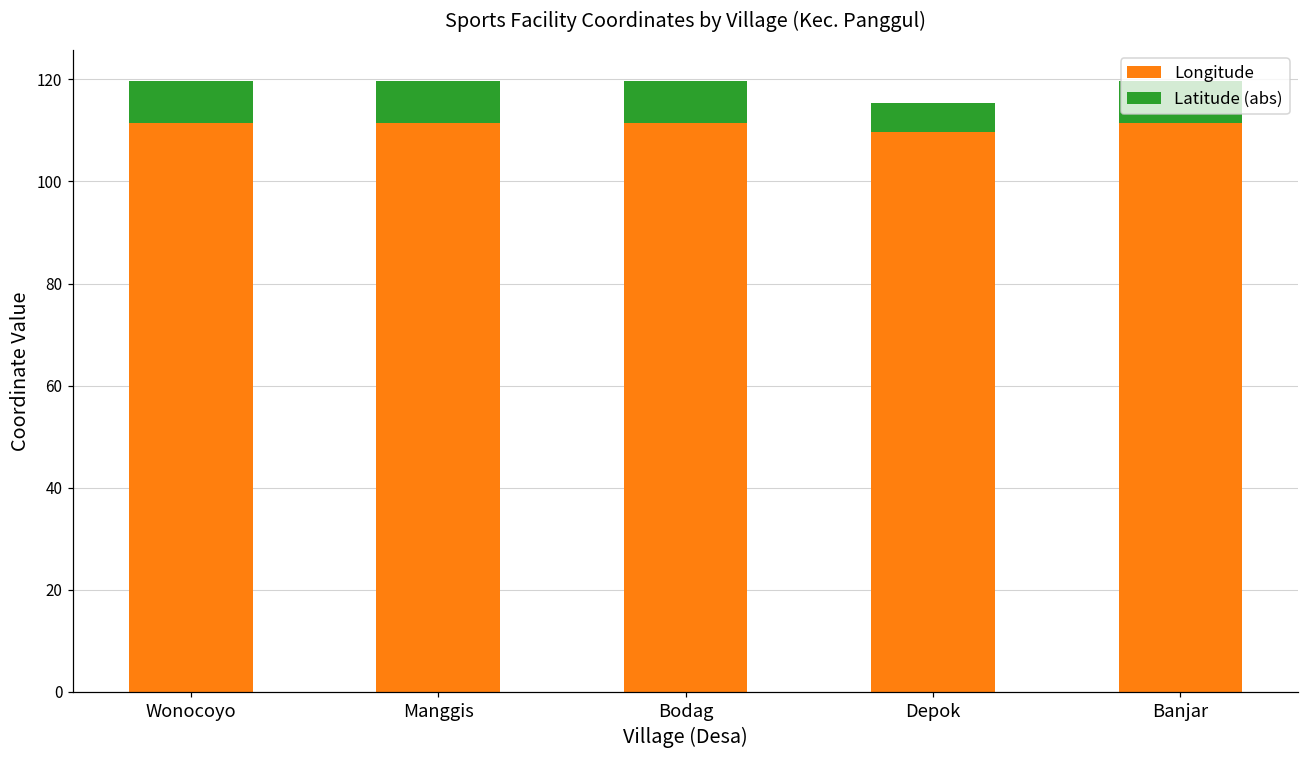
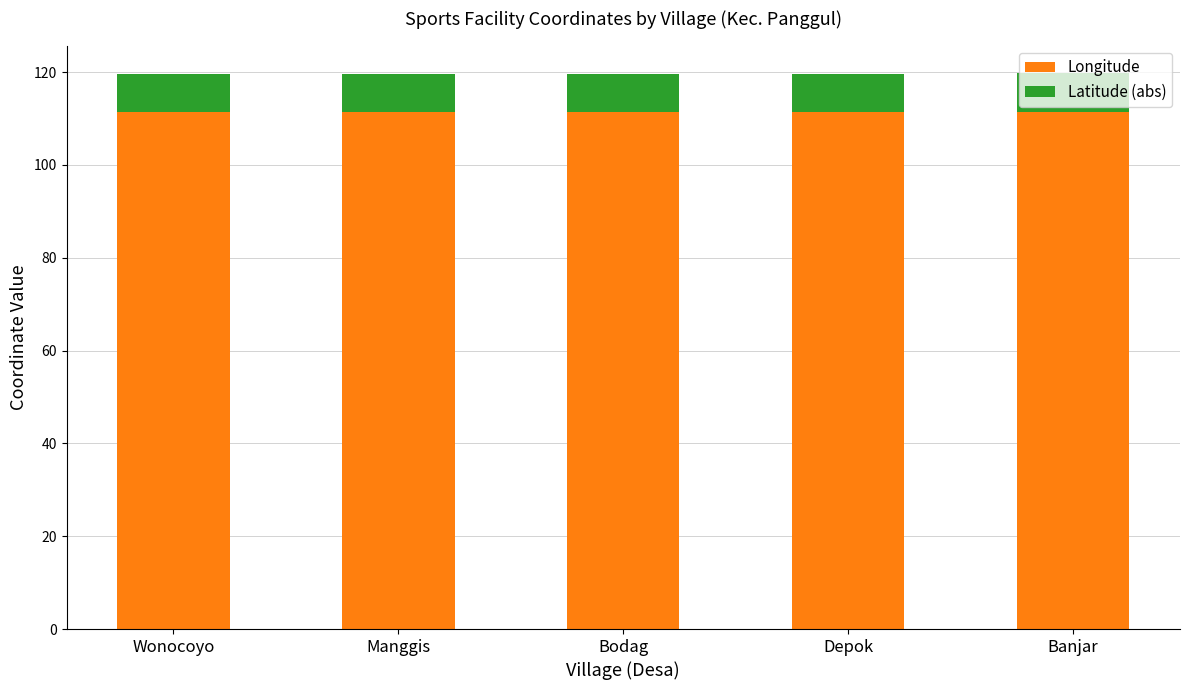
Longitude, Depok: 110 -> 111
Latitude (abs), Depok: 6 -> 8
